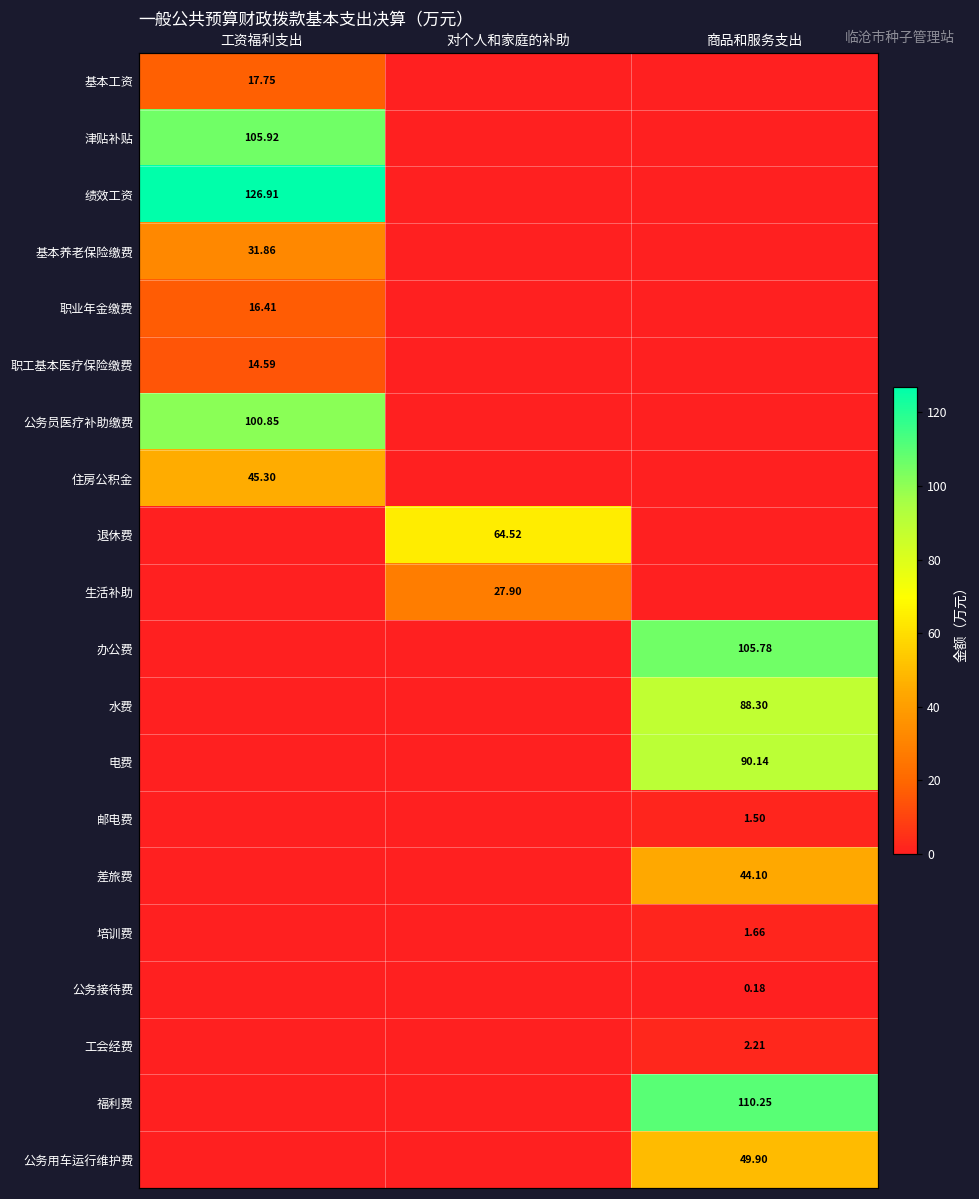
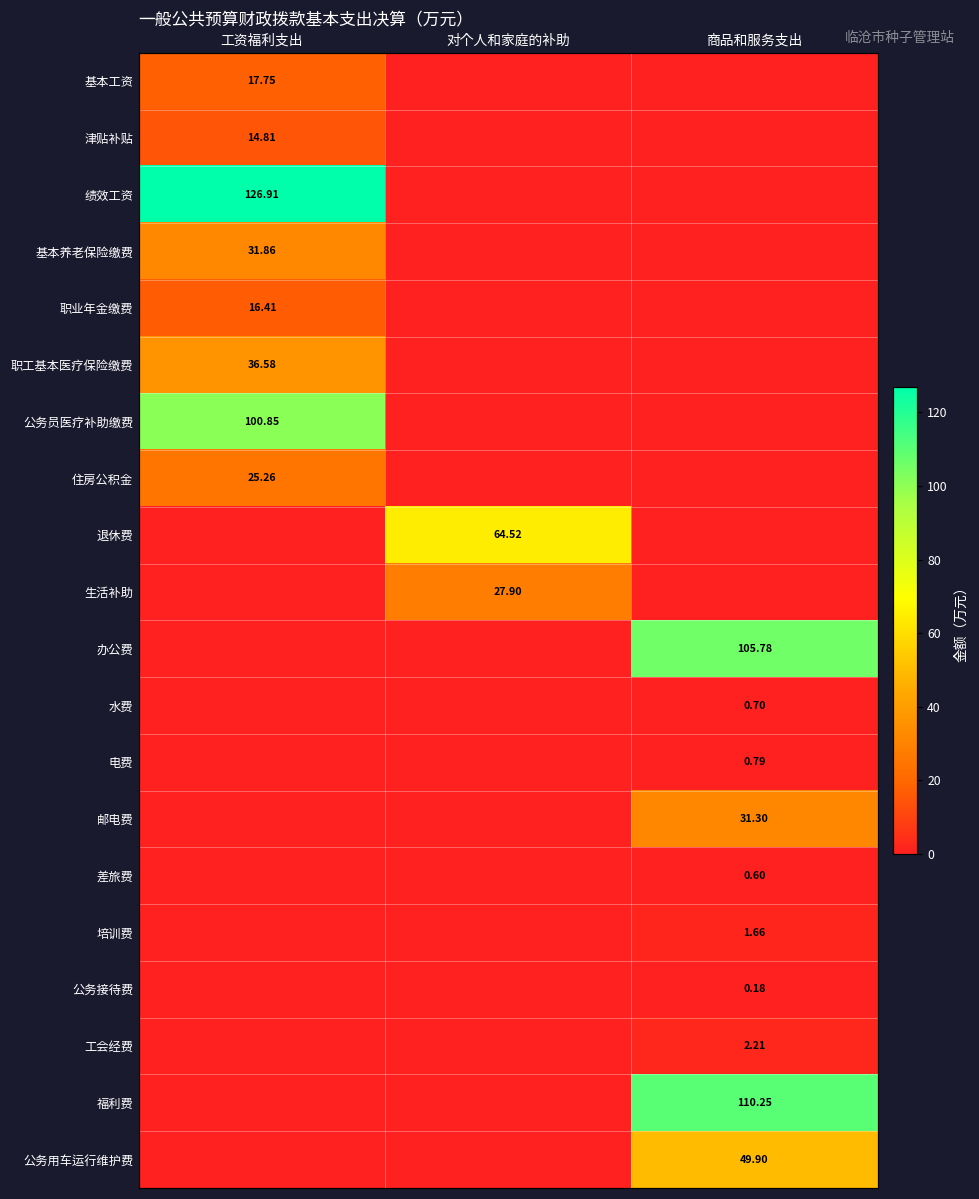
津贴补贴, 工资福利支出: 105.92 -> 14.81
职工基本医疗保险缴费, 工资福利支出: 14.59 -> 36.58
住房公积金, 工资福利支出: 45.30 -> 25.26
水费, 商品和服务支出: 88.30 -> 0.70
电费, 商品和服务支出: 90.14 -> 0.79
邮电费, 商品和服务支出: 1.50 -> 31.30
差旅费, 商品和服务支出: 44.10 -> 0.60
